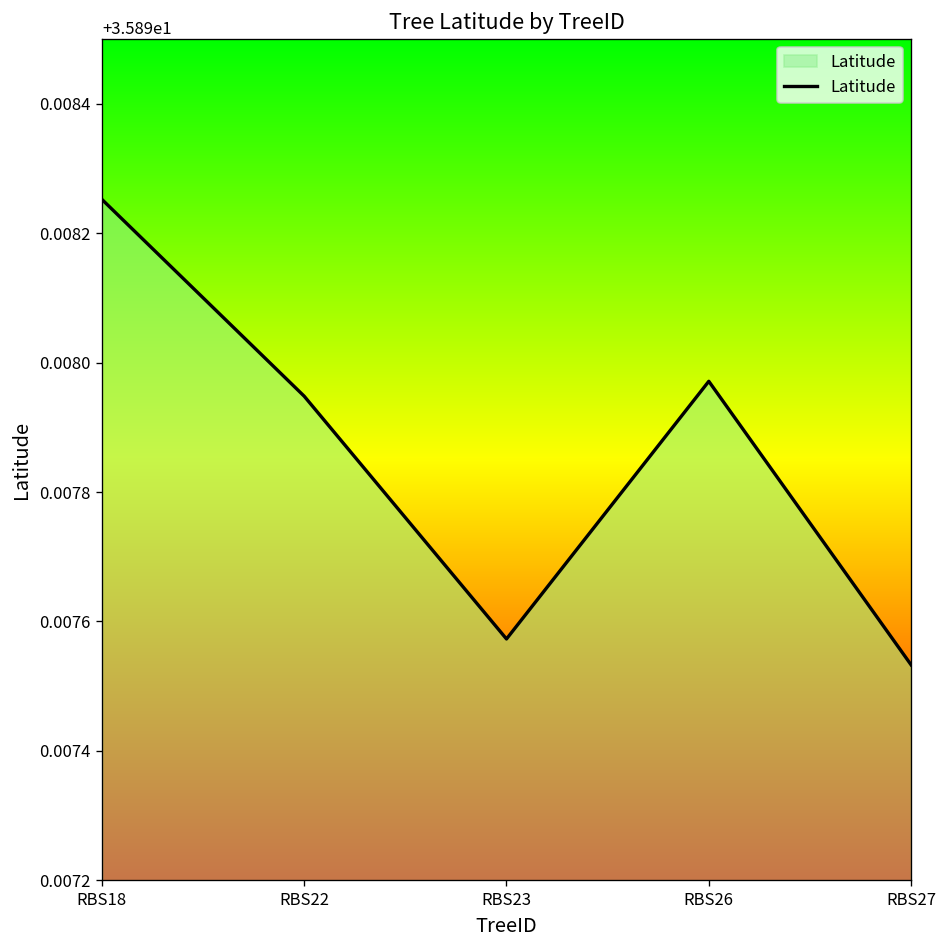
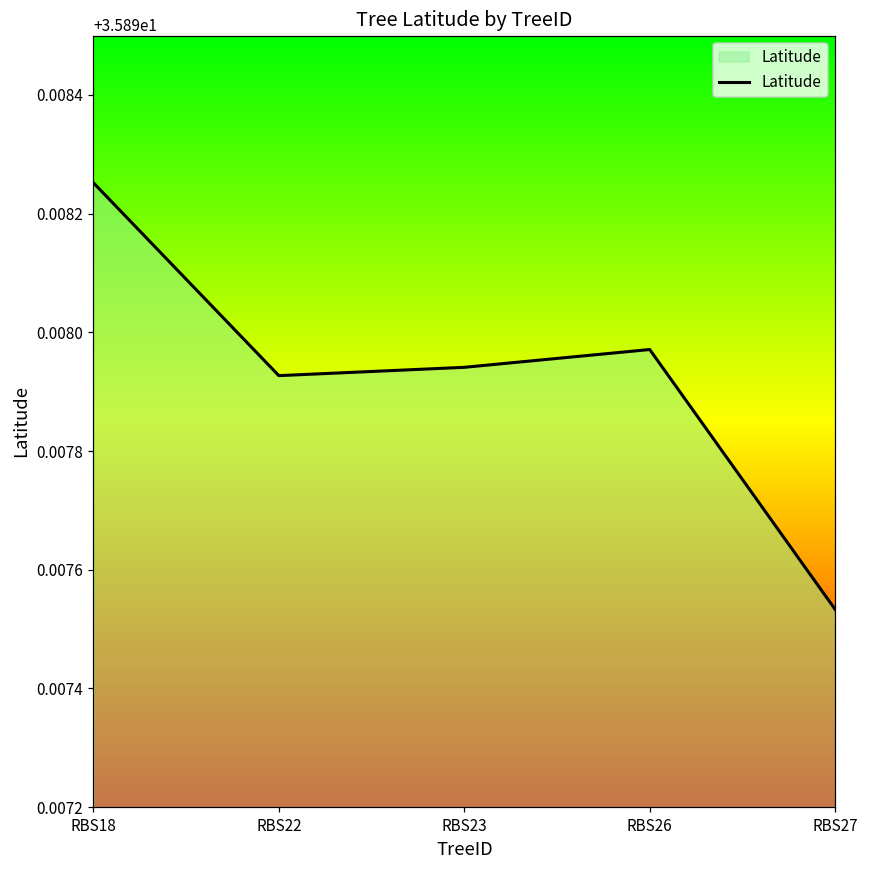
RBS22: 35.89795 -> 35.89793
RBS23: 35.89757 -> 35.89794
